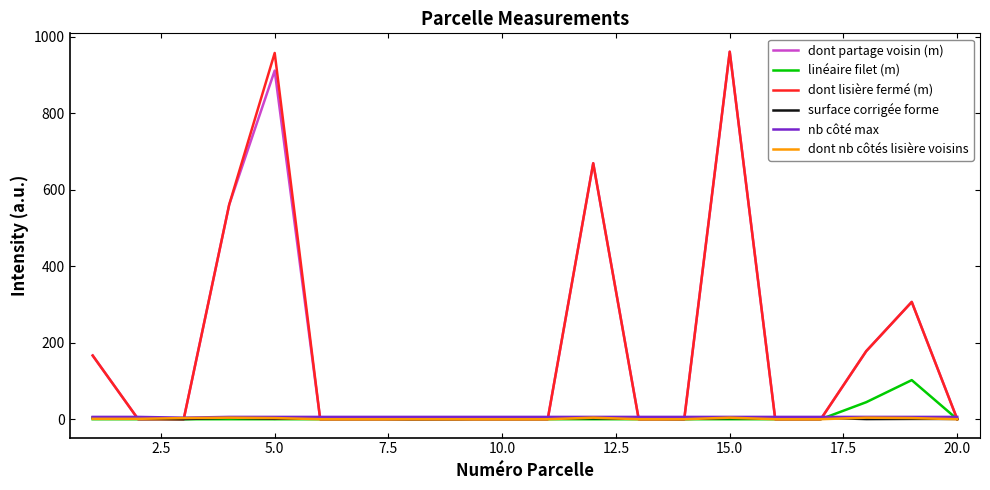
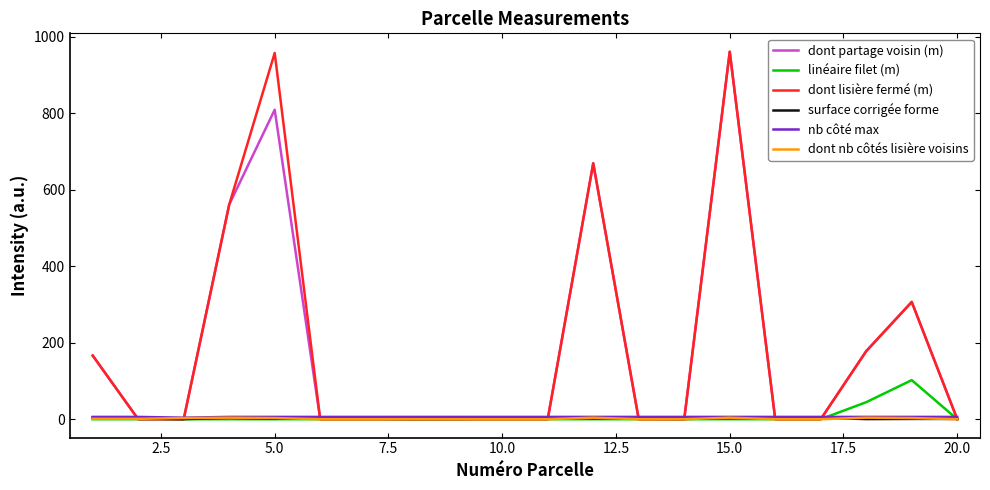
dont partage voisin (m), 5.0: 910 -> 810
